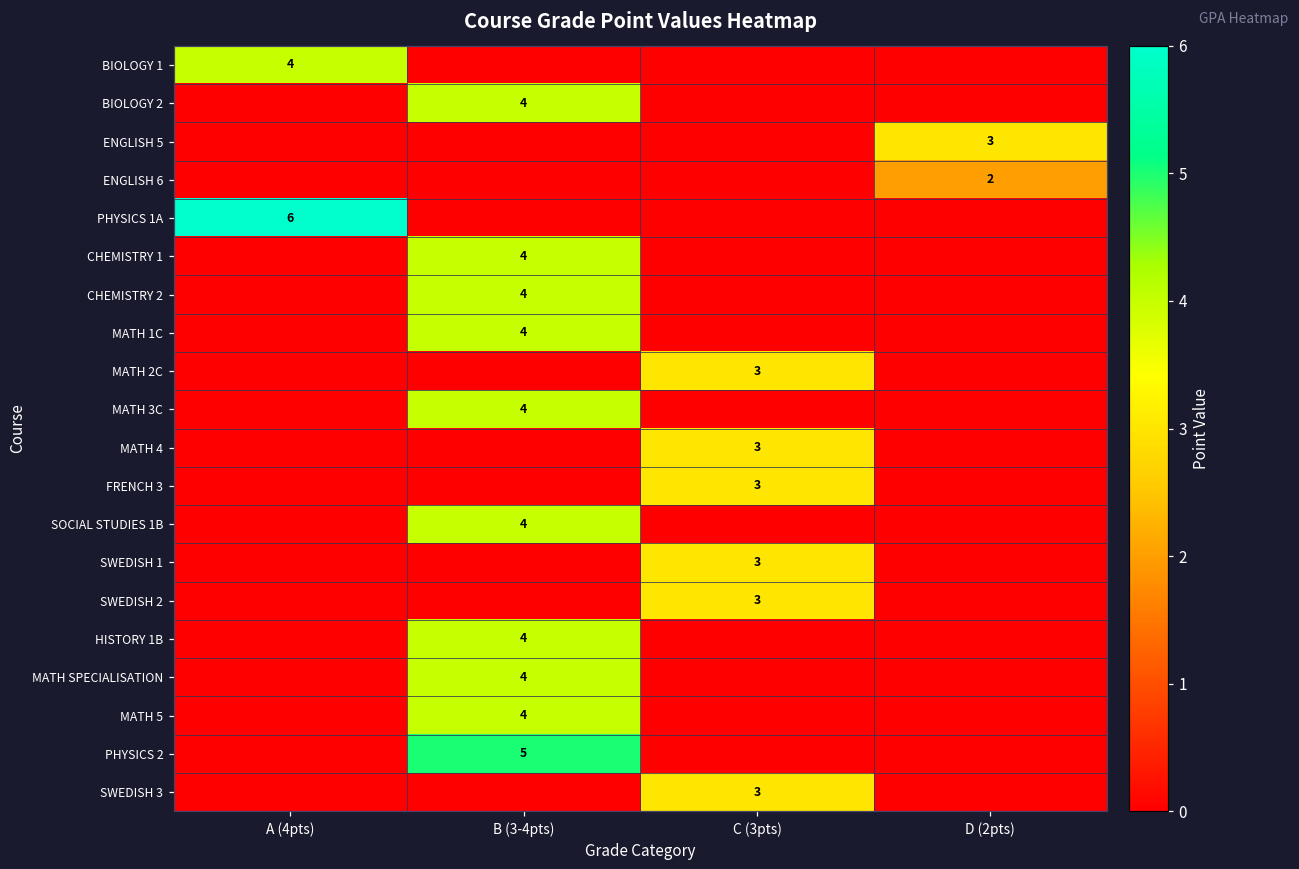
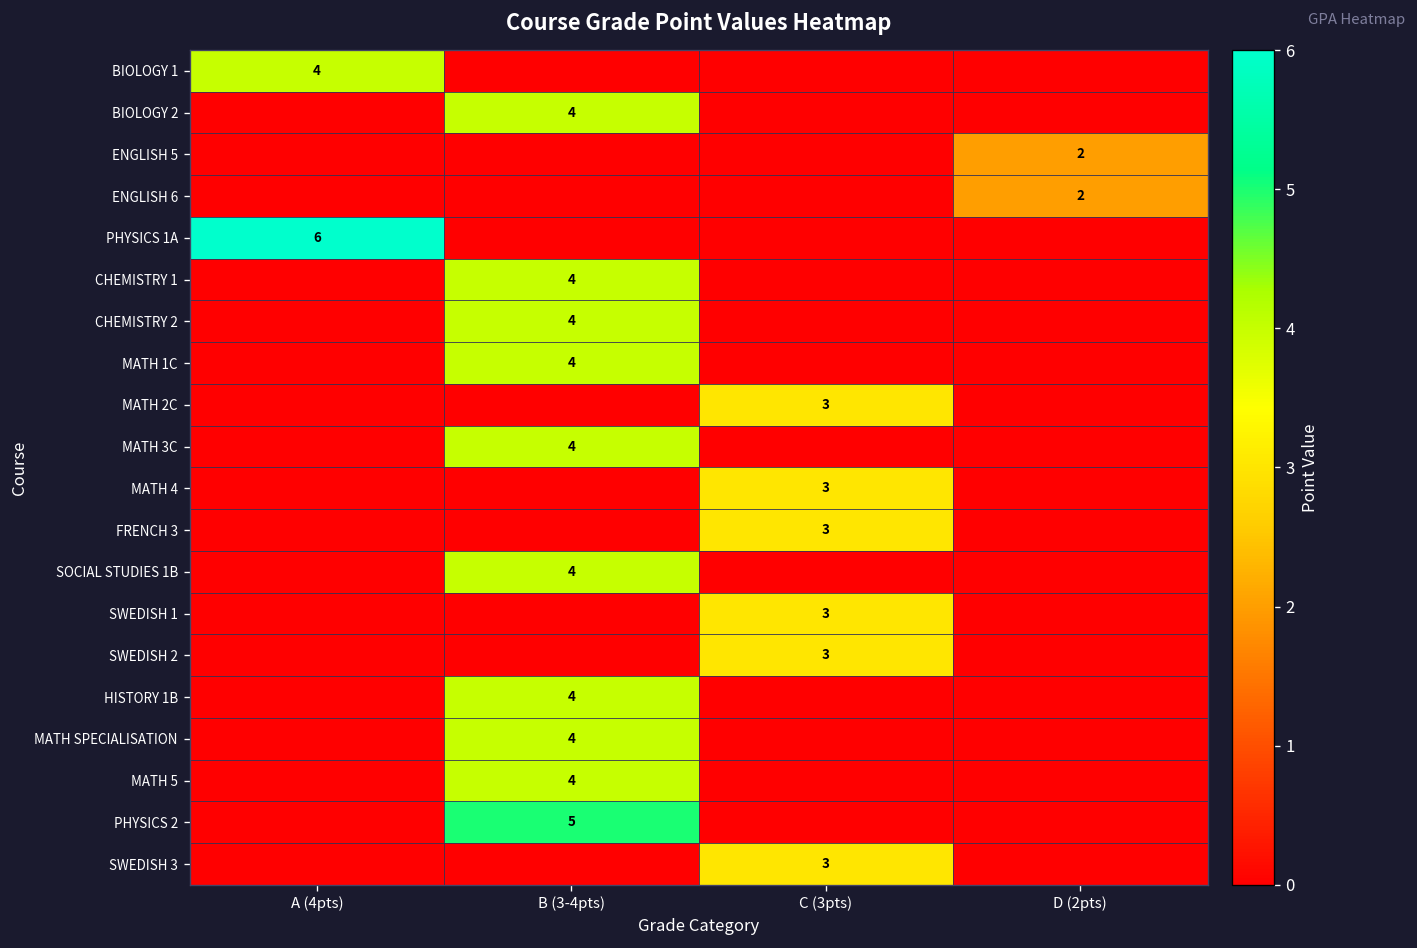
ENGLISH 5, D (2pts): 3 -> 2
